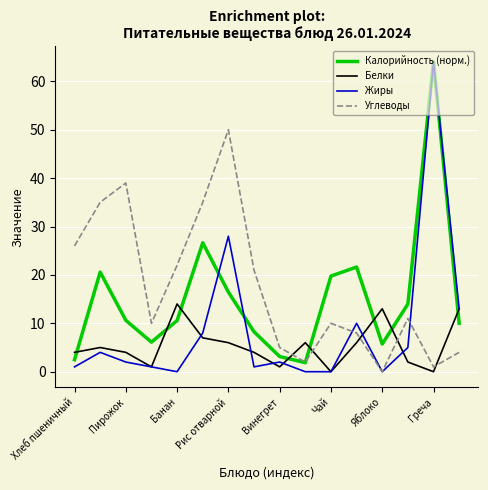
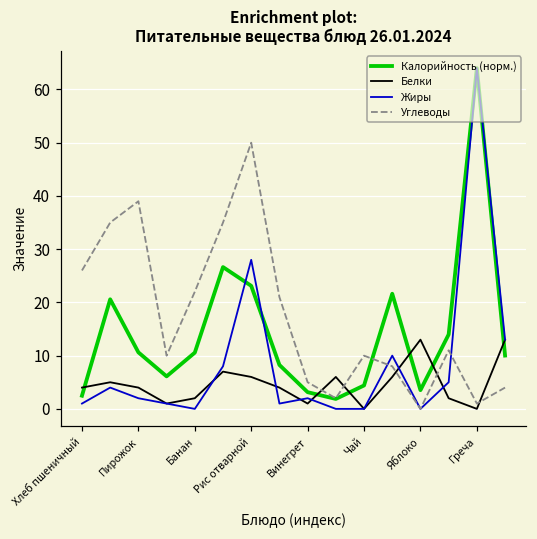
Белки, Банан: 14 -> 2
Калорийность (норм.), Рис отварной: 16 -> 23
Калорийность (норм.), Чай: 20 -> 4
Калорийность (норм.), Яблоко: 6 -> 4
